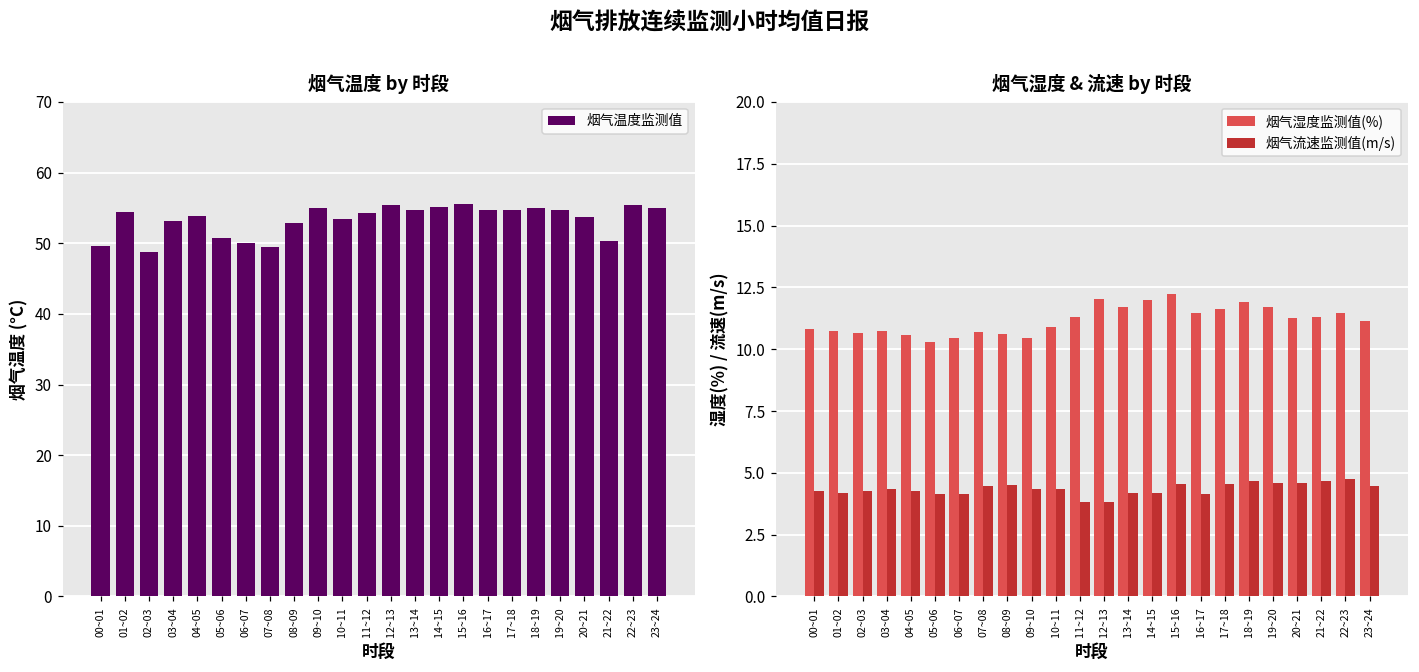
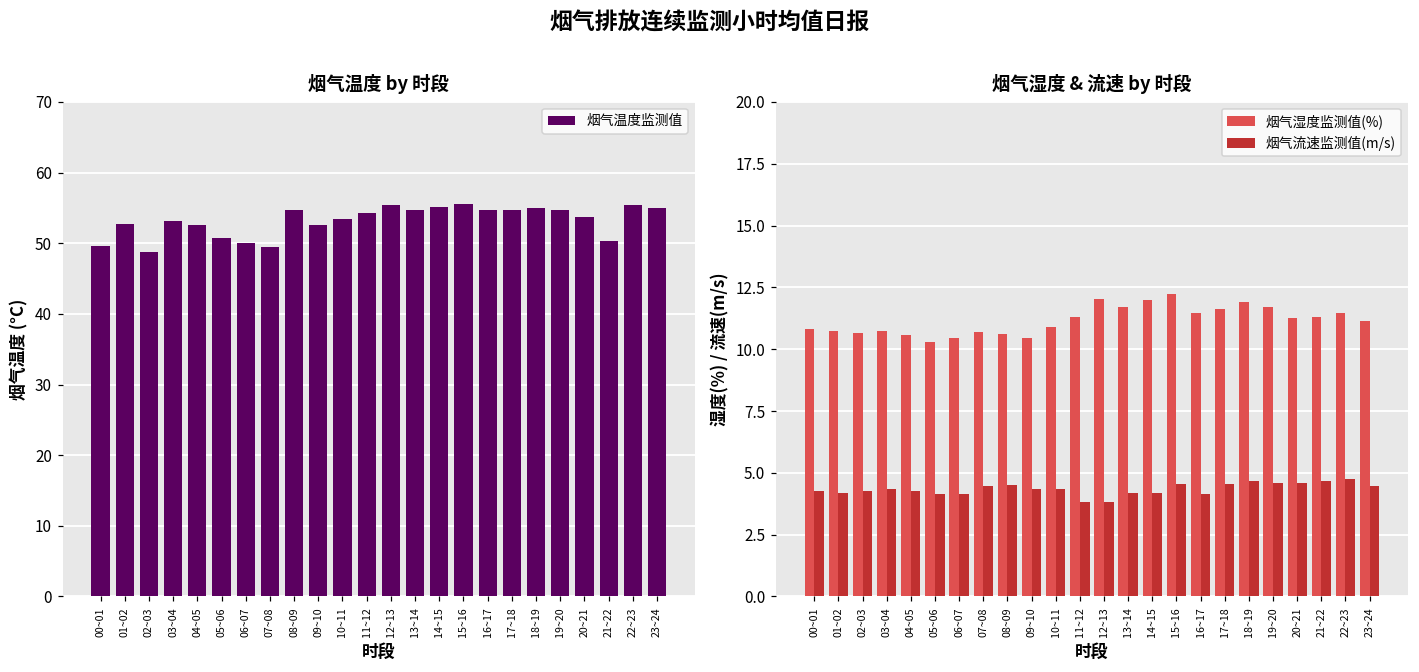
烟气温度 by 时段, 01~02: 54 -> 53
烟气温度 by 时段, 04~05: 54 -> 53
烟气温度 by 时段, 08~09: 53 -> 55
烟气温度 by 时段, 09~10: 55 -> 53
